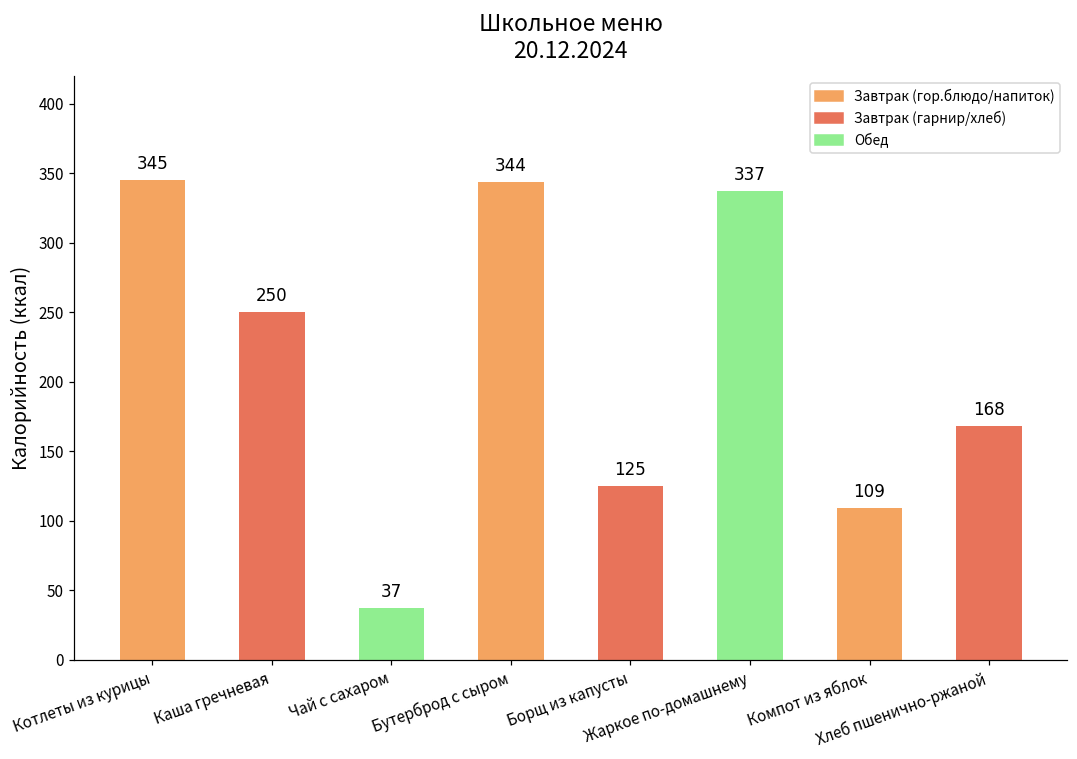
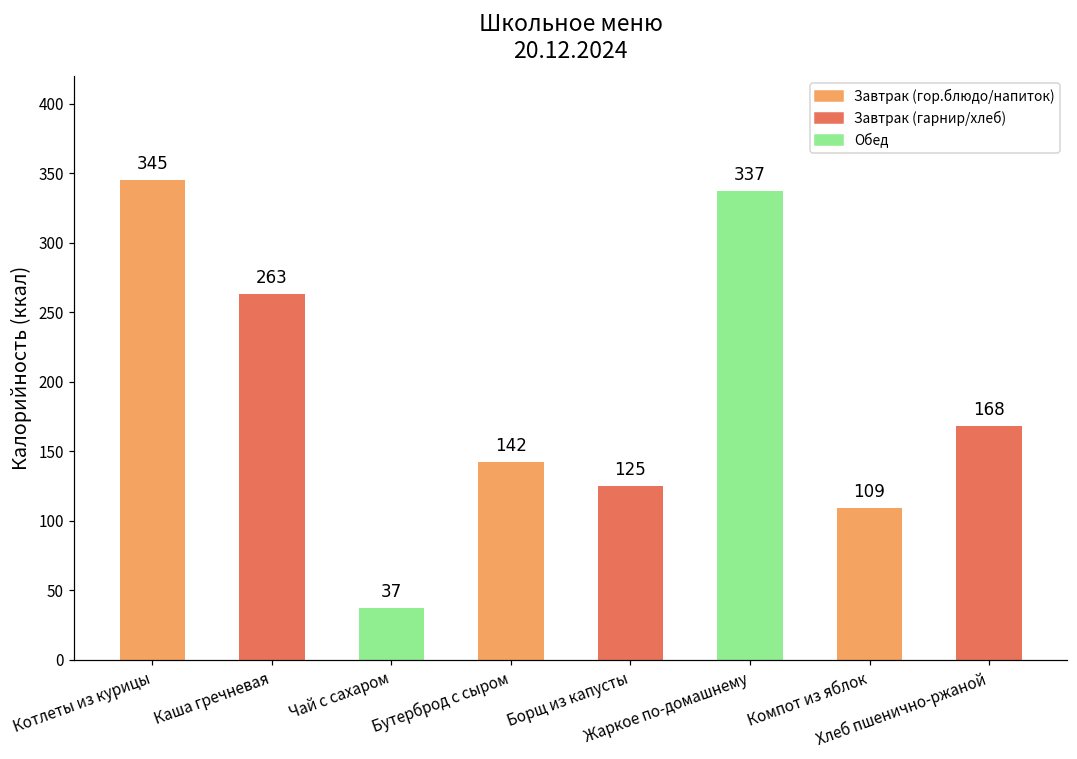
Каша гречневая: 250 -> 263
Бутерброд с сыром: 344 -> 142
